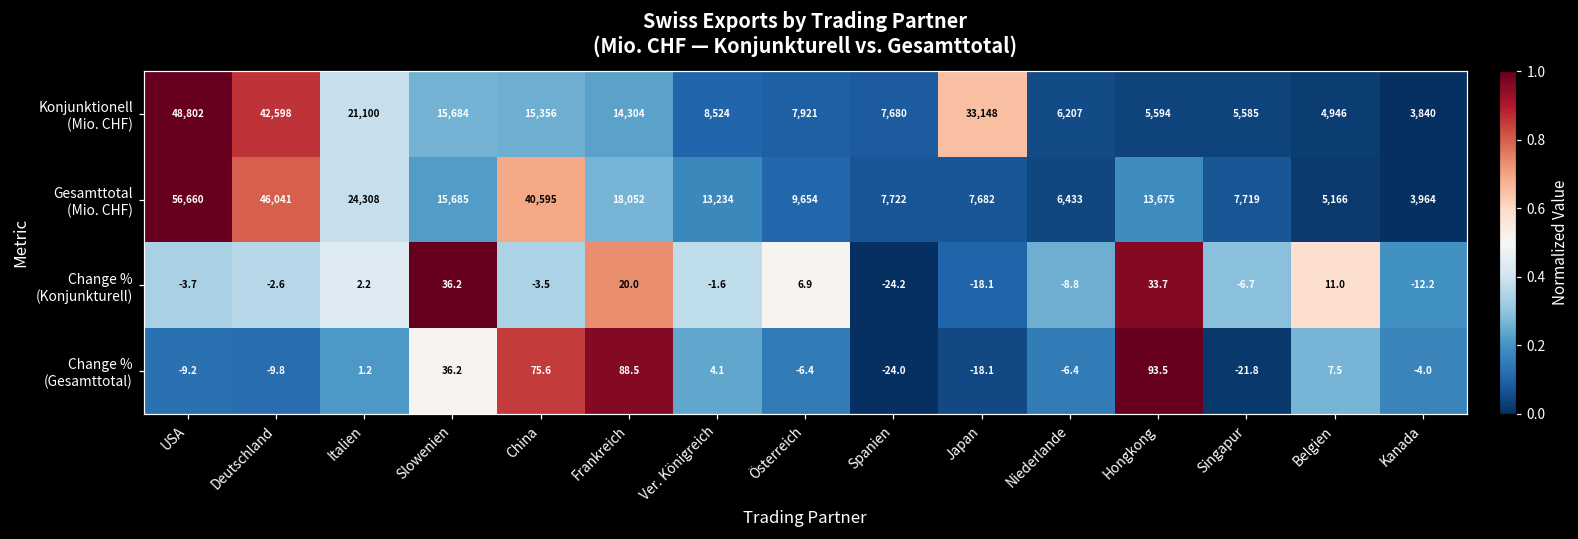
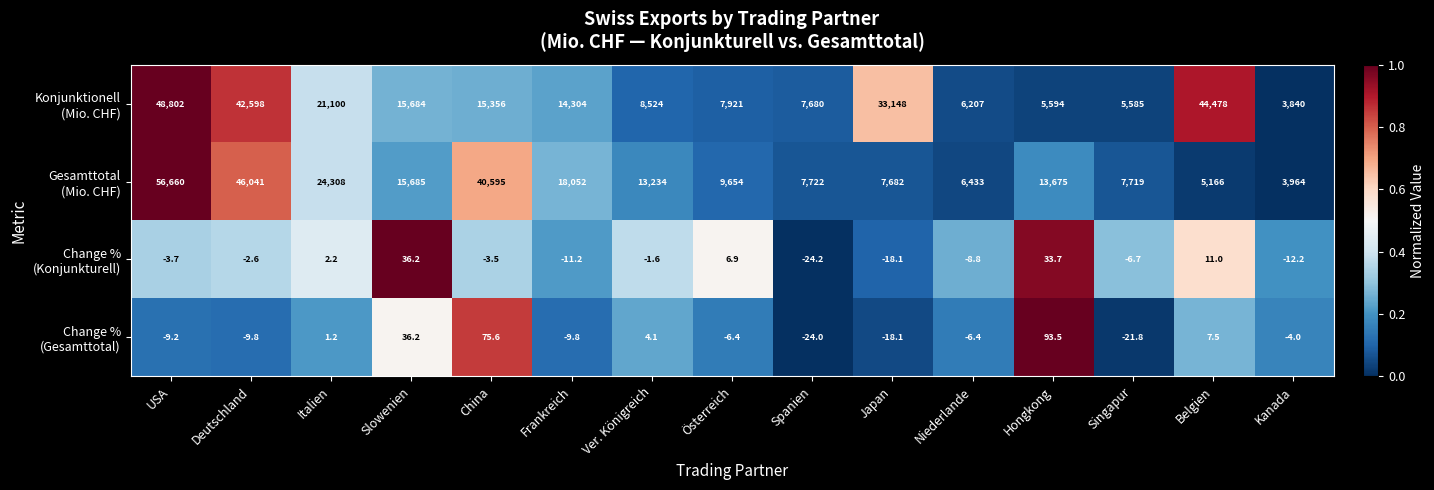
Konjunktionell (Mio. CHF), Belgien: 4,946 -> 44,478
Change % (Konjunkturell), Frankreich: 20.0 -> -11.2
Change % (Gesamttotal), Frankreich: 88.5 -> -9.8
